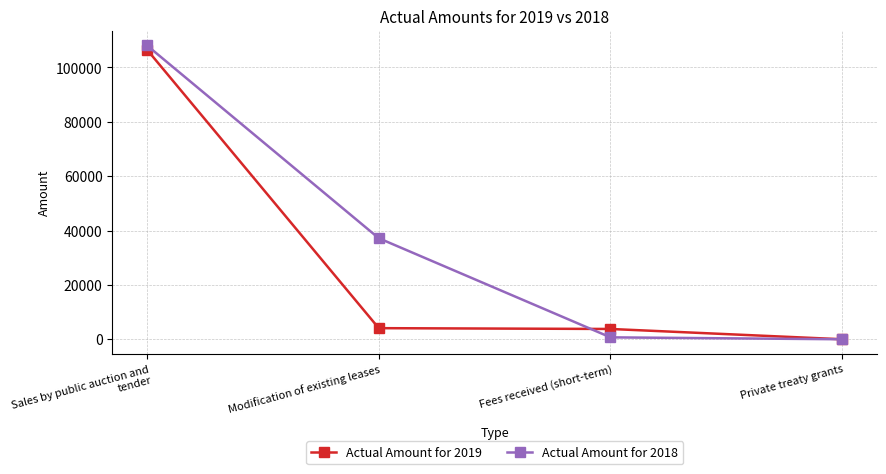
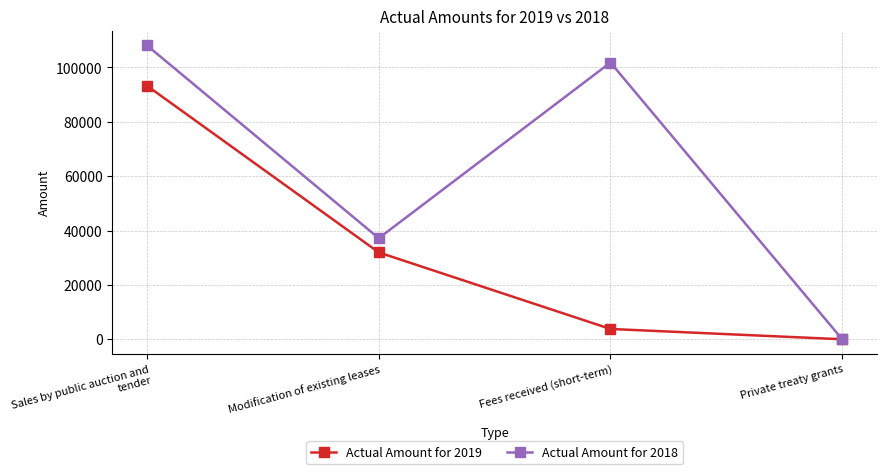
Actual Amount for 2019, Sales by public auction and tender: 107000 -> 93000
Actual Amount for 2019, Modification of existing leases: 4000 -> 32000
Actual Amount for 2018, Fees received (short-term): 1000 -> 102000
